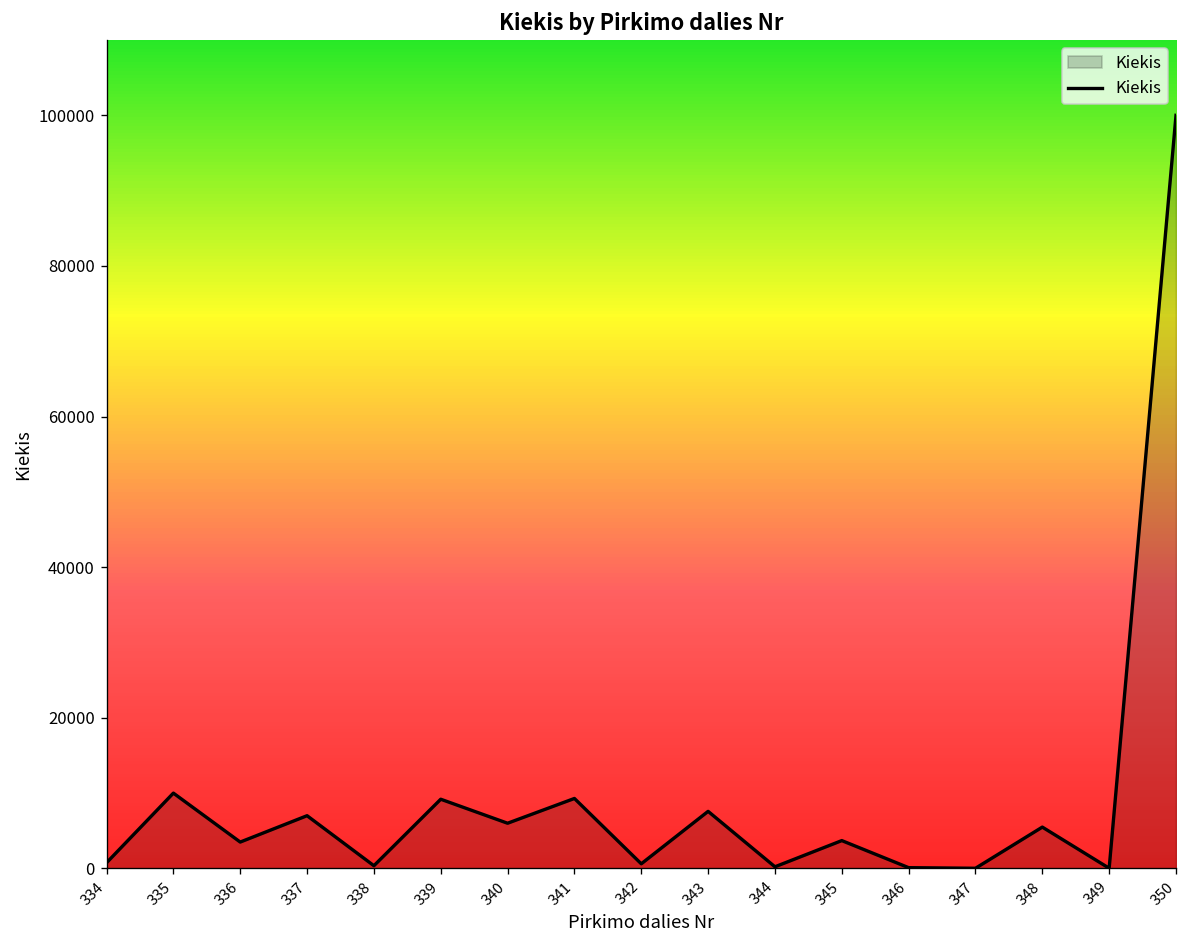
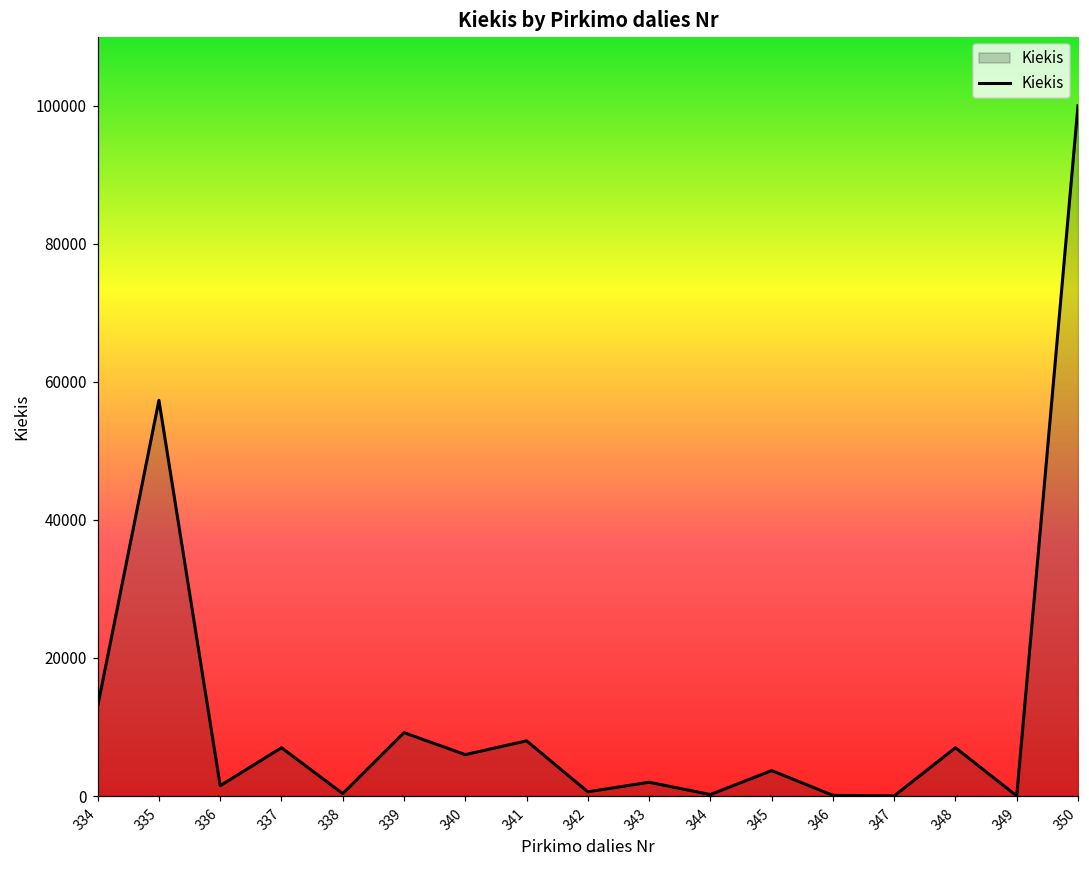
334: 1000 -> 13000
335: 10000 -> 57000
336: 4000 -> 2000
341: 9000 -> 8000
343: 8000 -> 2000
348: 5000 -> 7000
